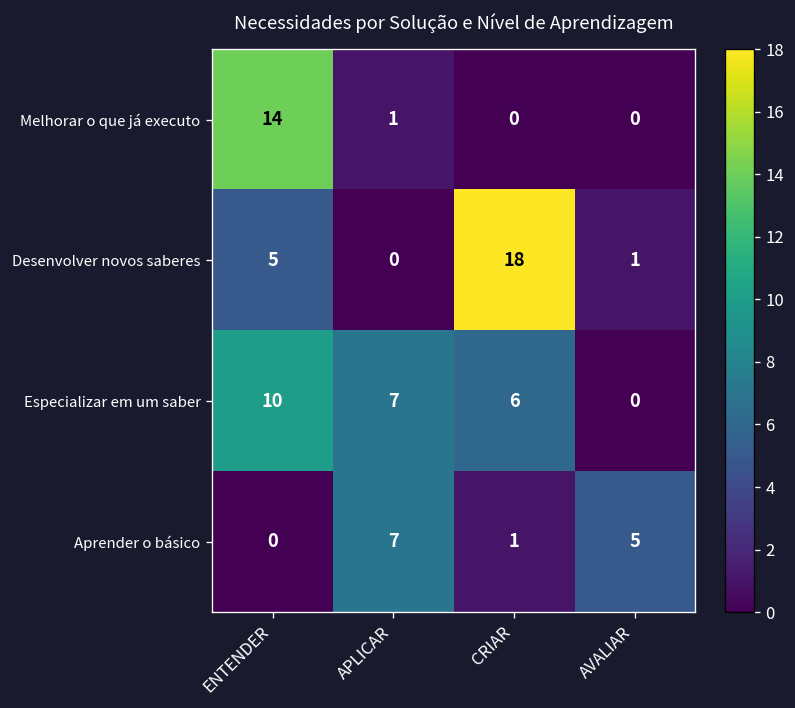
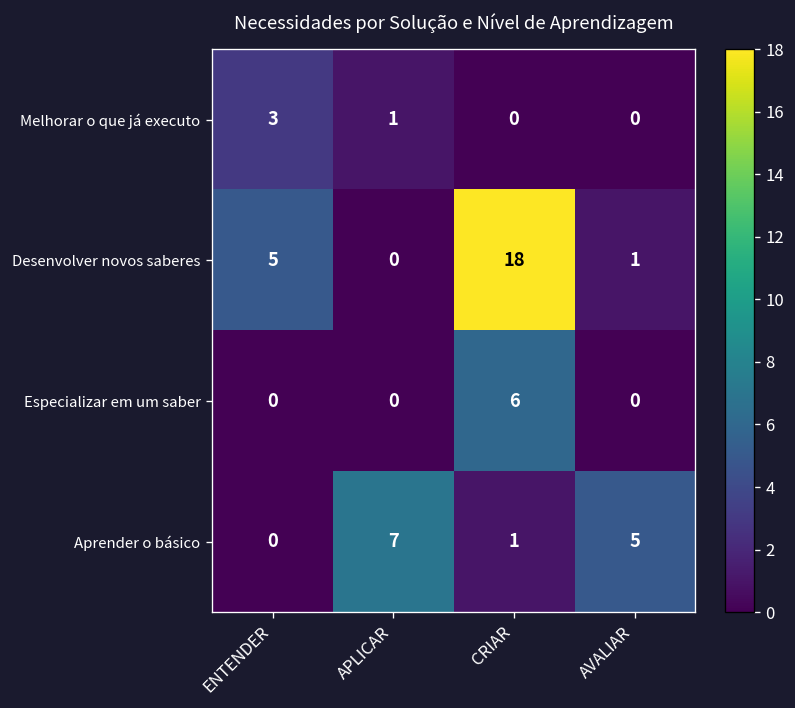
Melhorar o que já executo, ENTENDER: 14 -> 3
Especializar em um saber, ENTENDER: 10 -> 0
Especializar em um saber, APLICAR: 7 -> 0
